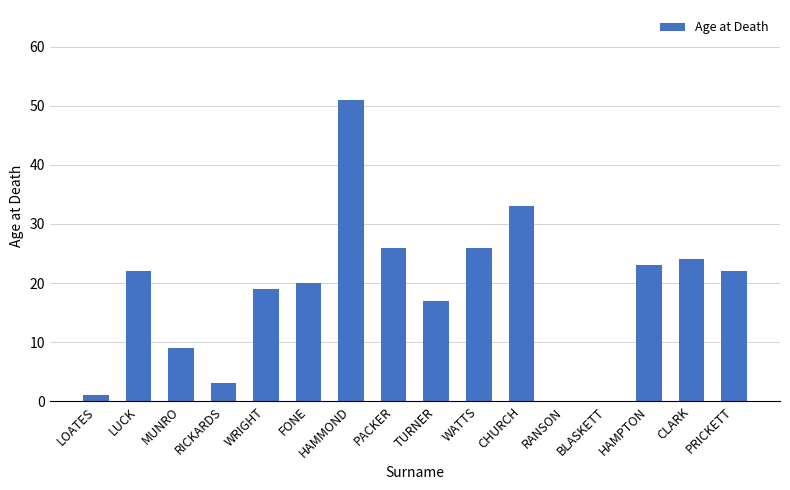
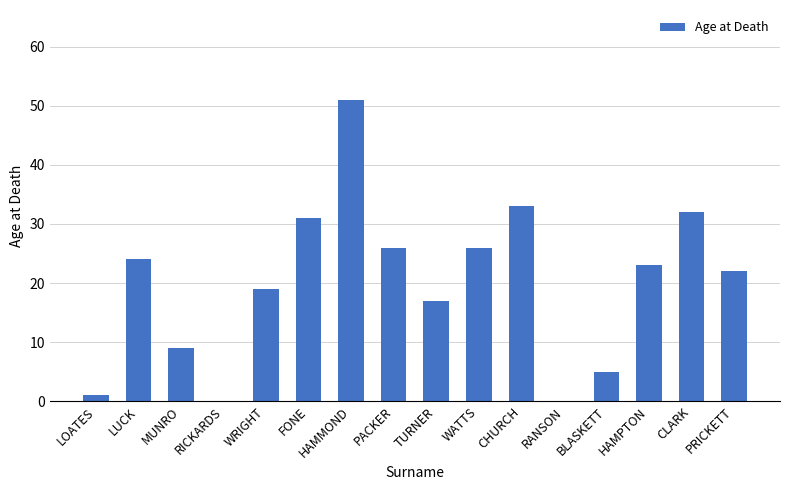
LUCK: 22 -> 24
RICKARDS: 3 -> 0
FONE: 20 -> 31
BLASKETT: 0 -> 5
CLARK: 24 -> 32
